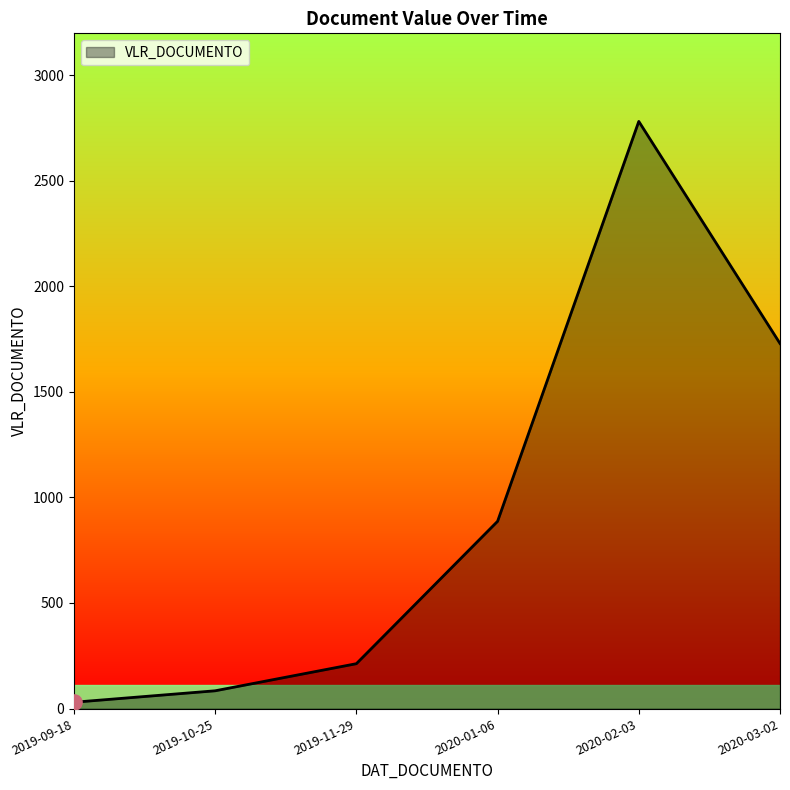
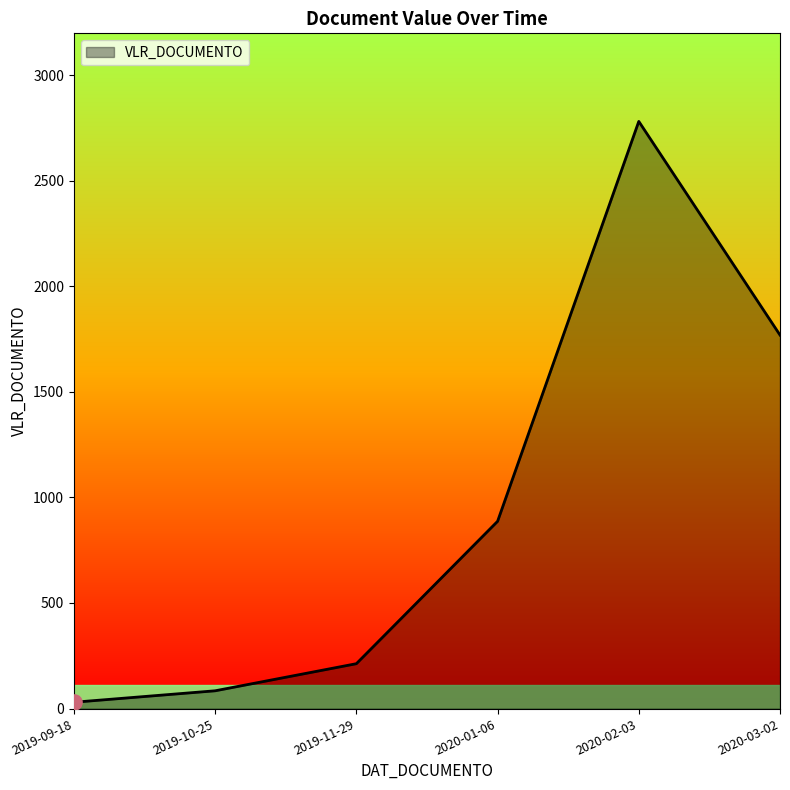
VLR_DOCUMENTO, 2020-03-02: 1730 -> 1770
